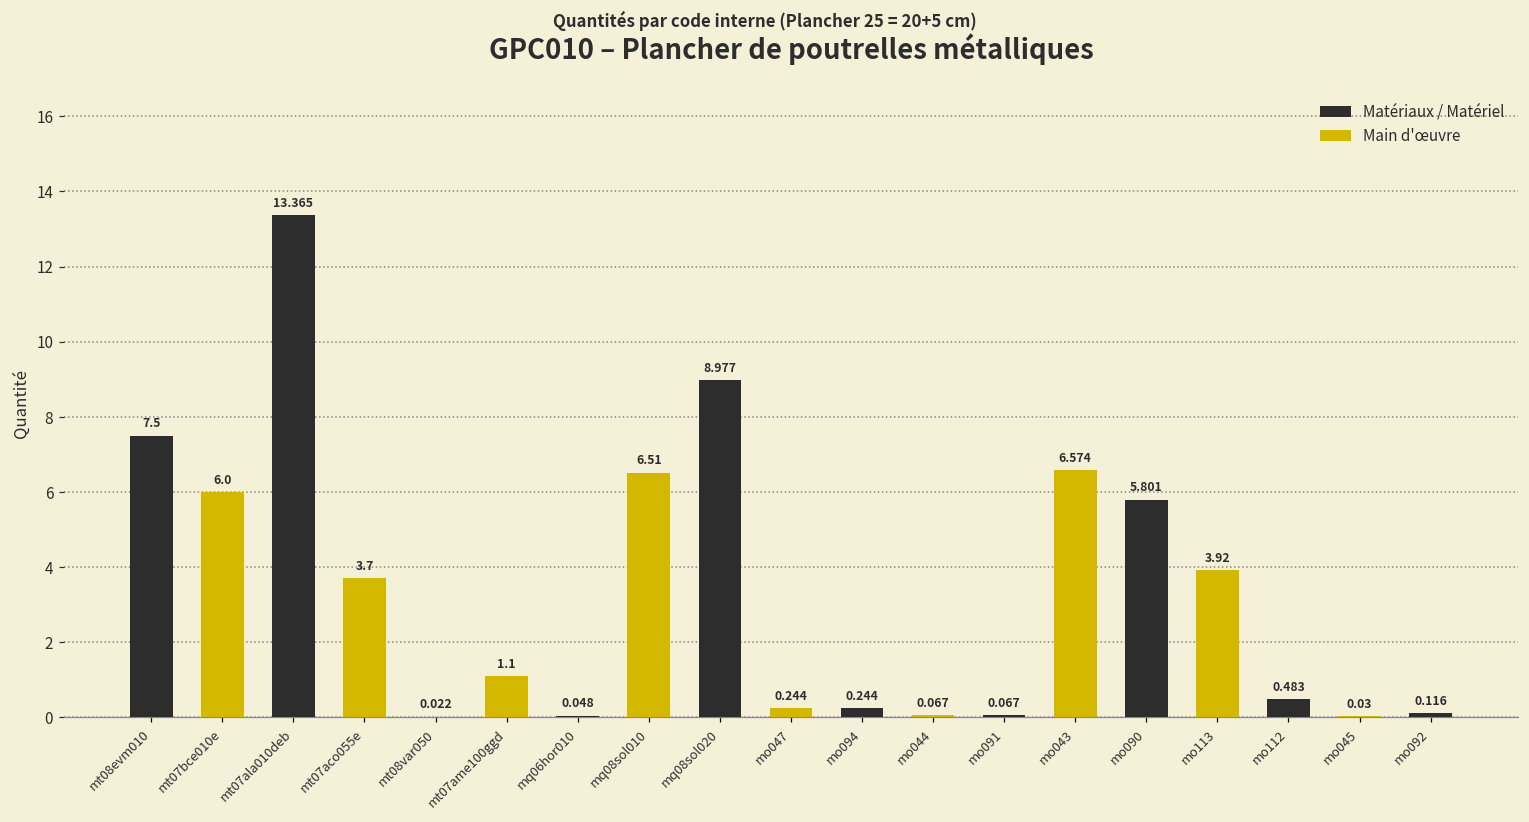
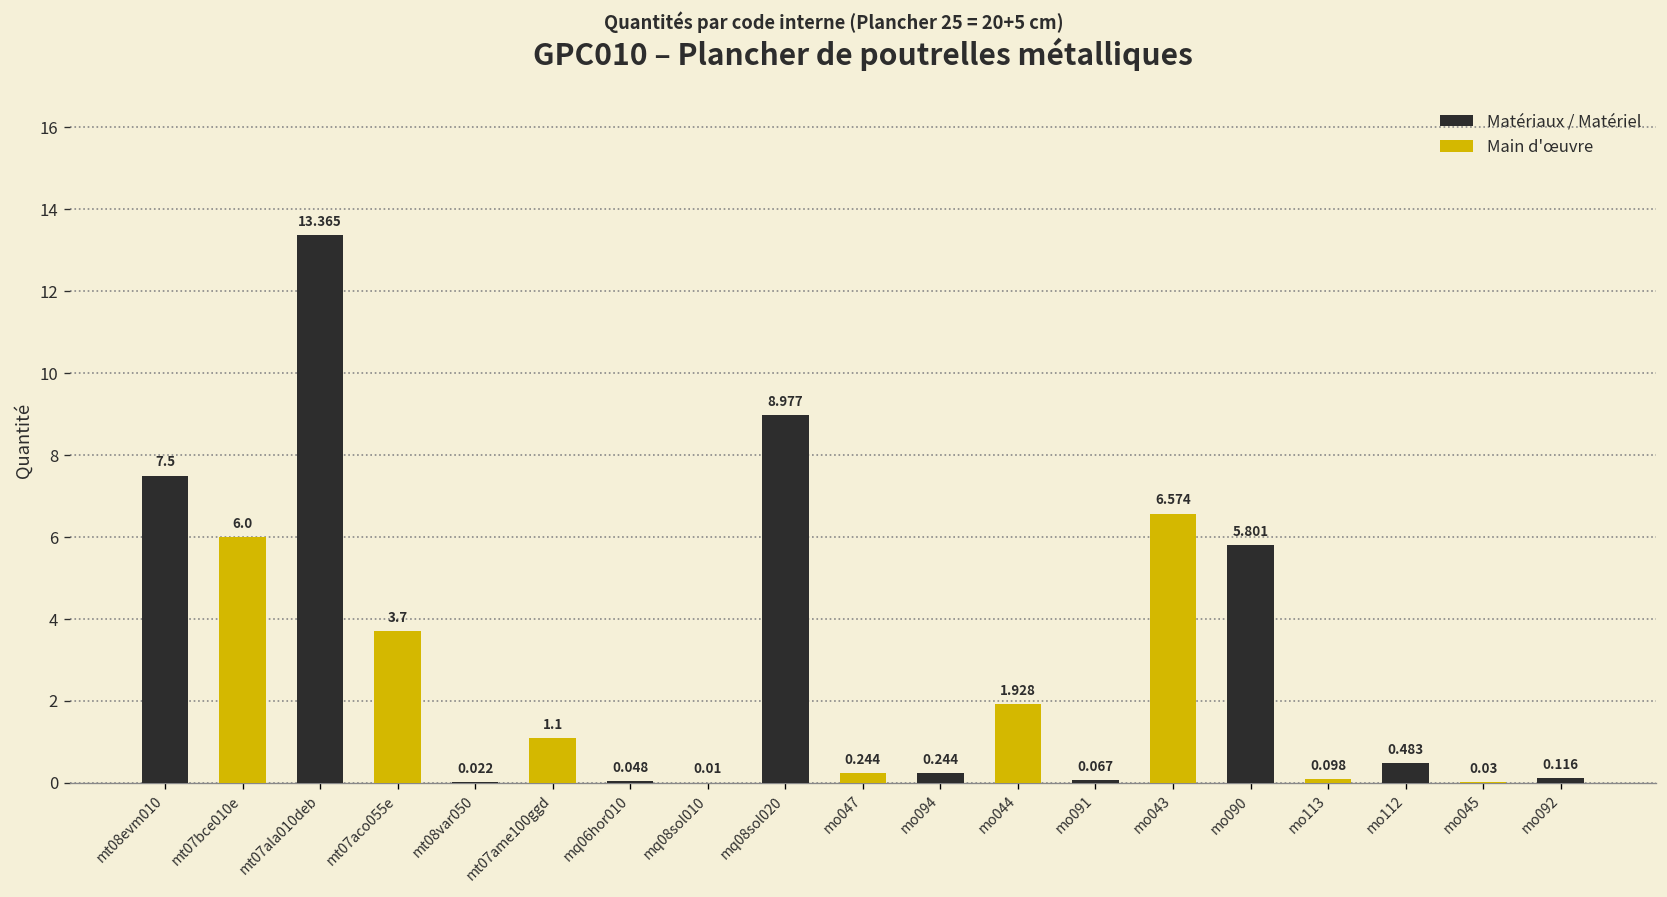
Main d'œuvre, mq08sol010: 6.51 -> 0.01
Main d'œuvre, mo044: 0.067 -> 1.928
Main d'œuvre, mo113: 3.92 -> 0.098
